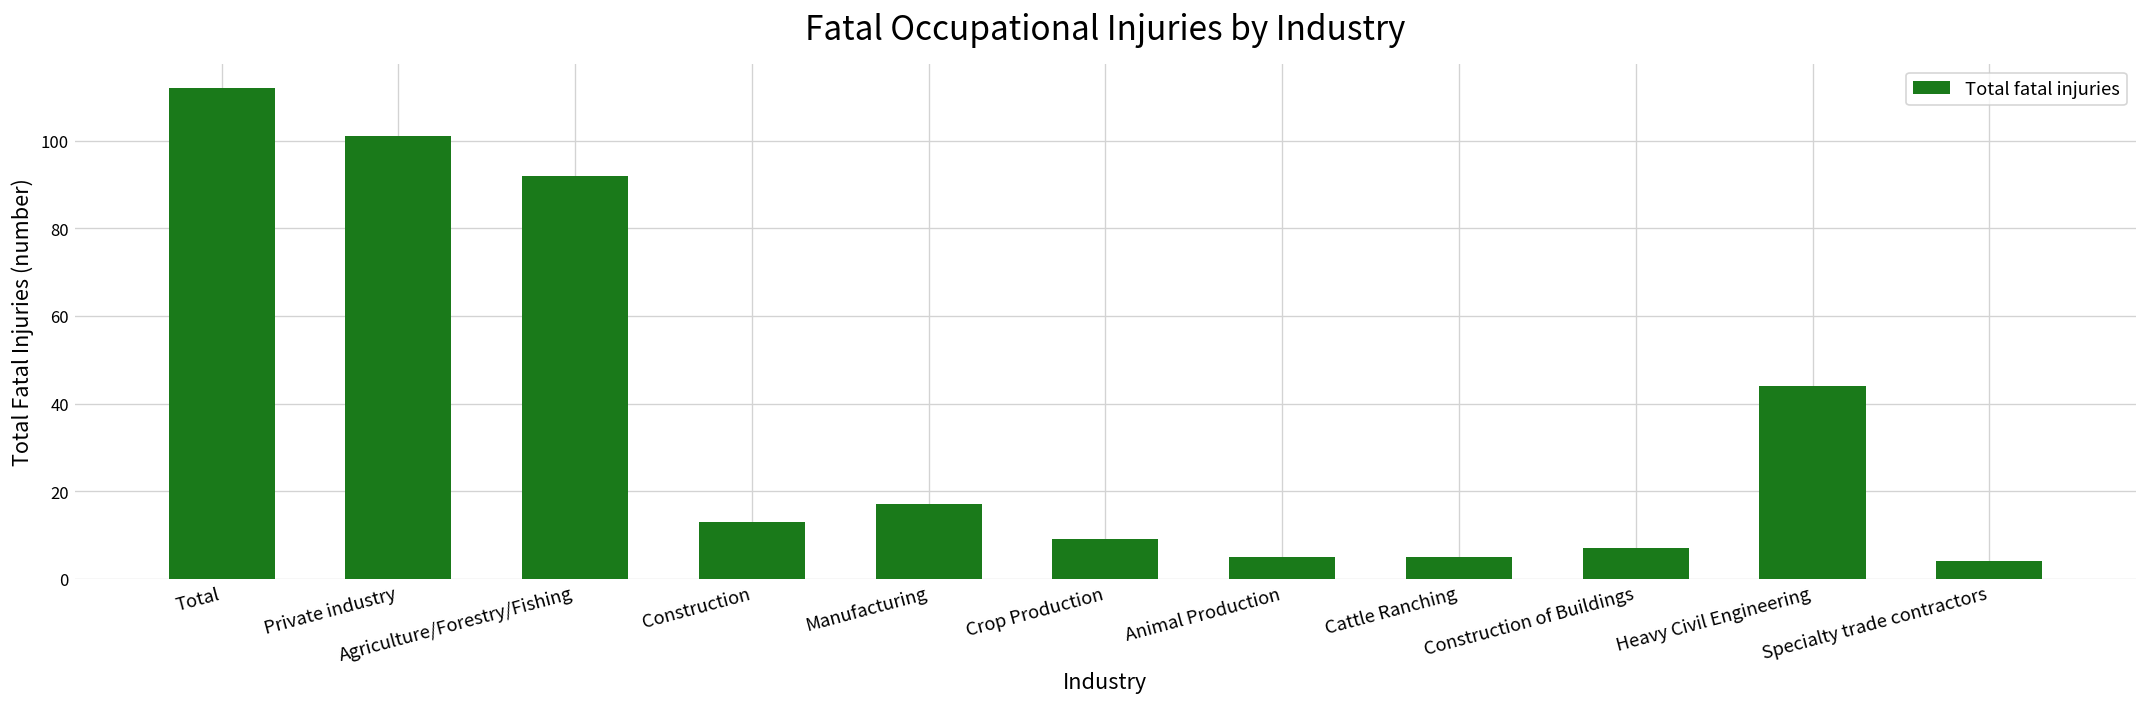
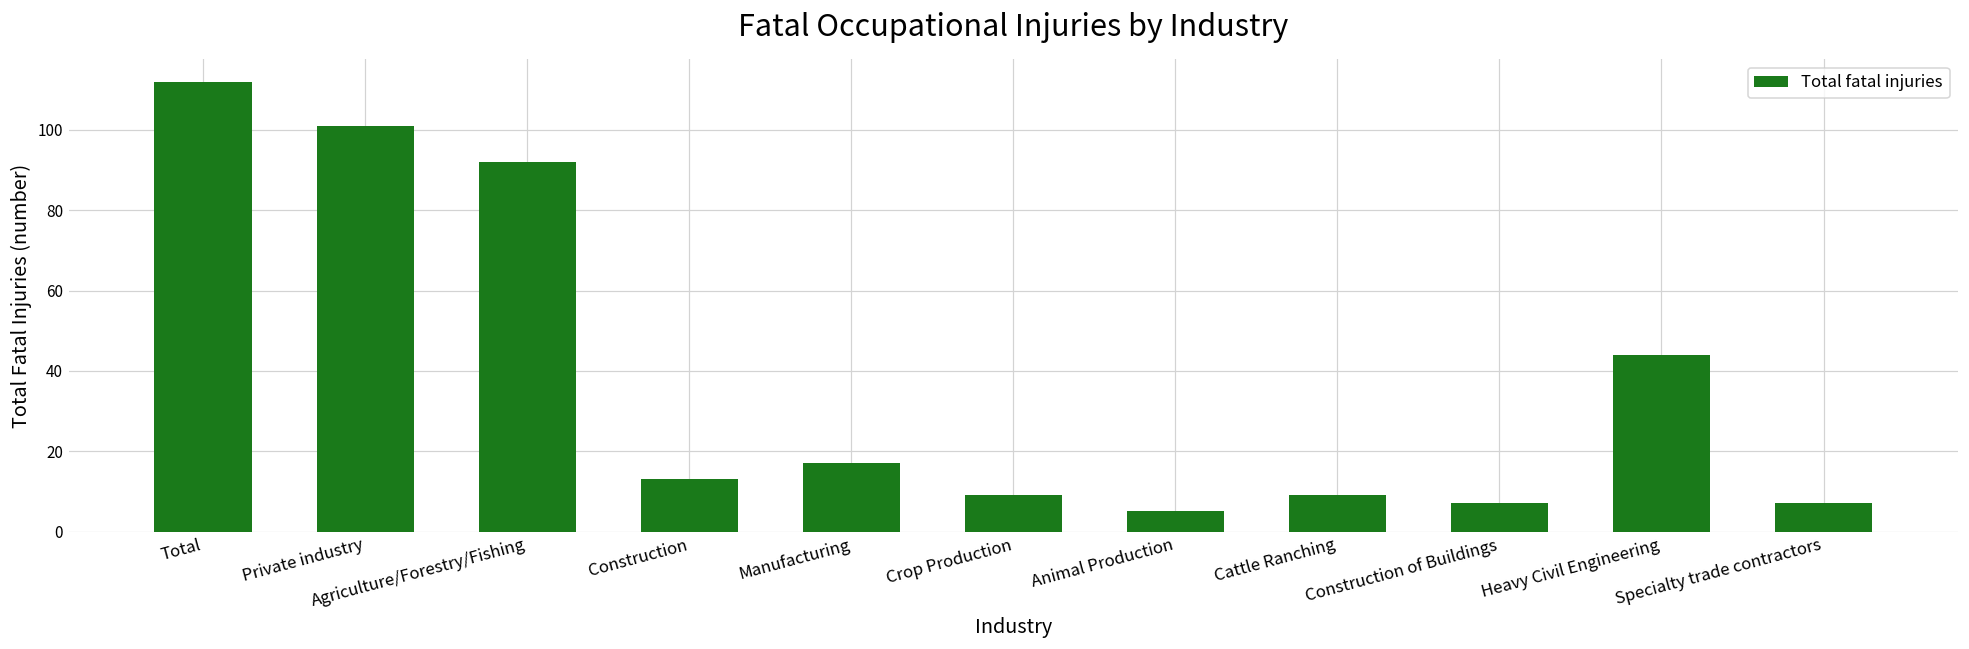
Cattle Ranching: 5 -> 9
Specialty trade contractors: 4 -> 7
